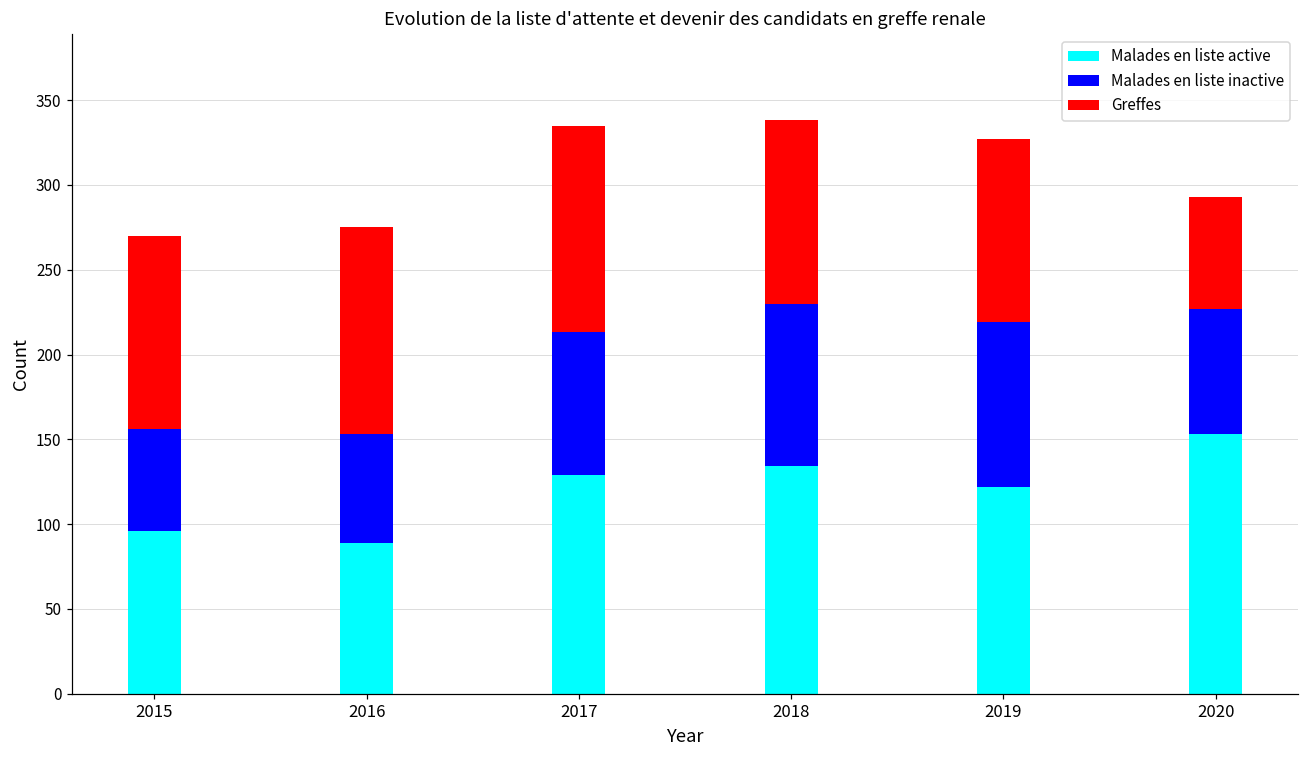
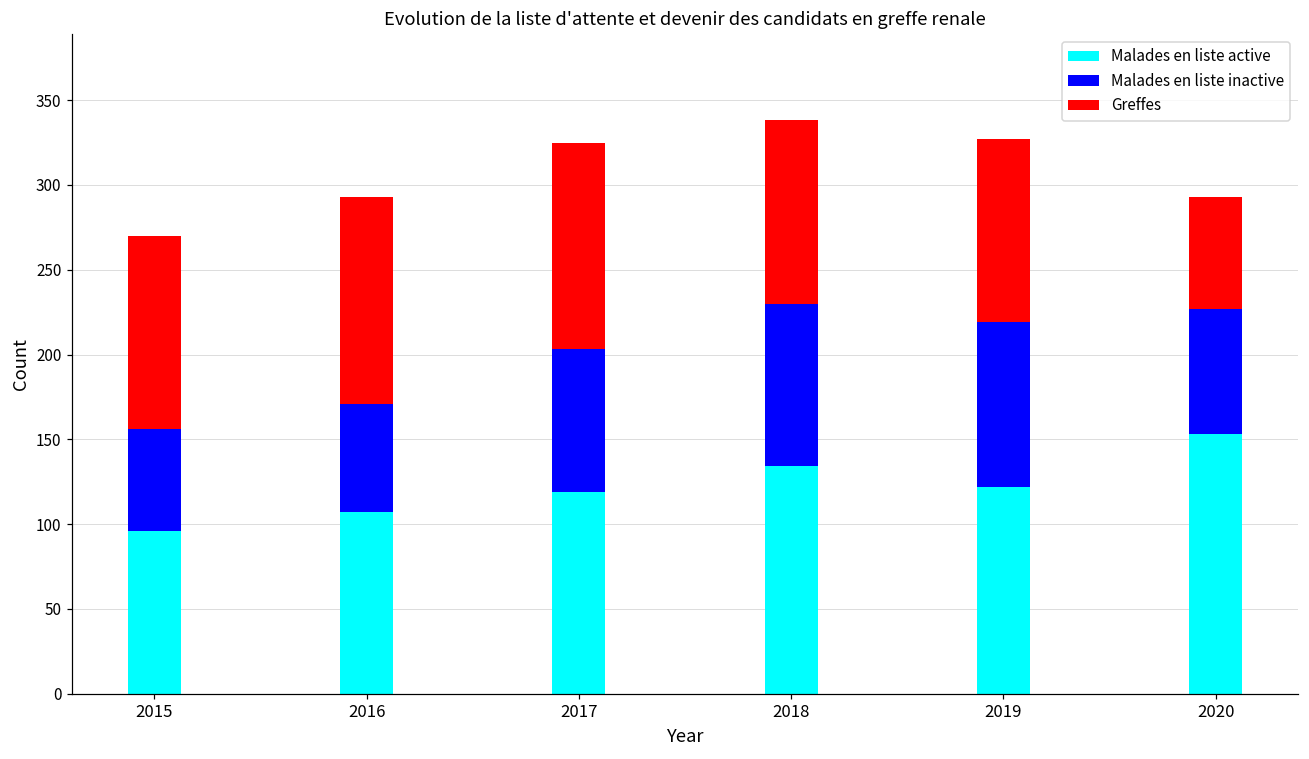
Malades en liste active, 2016: 89 -> 107
Malades en liste active, 2017: 129 -> 119
